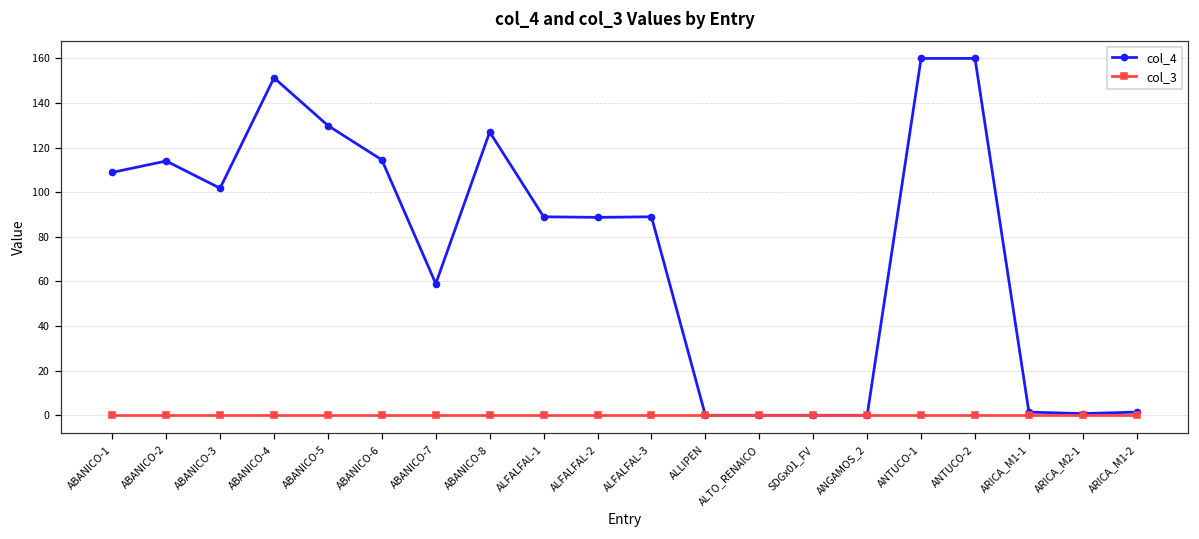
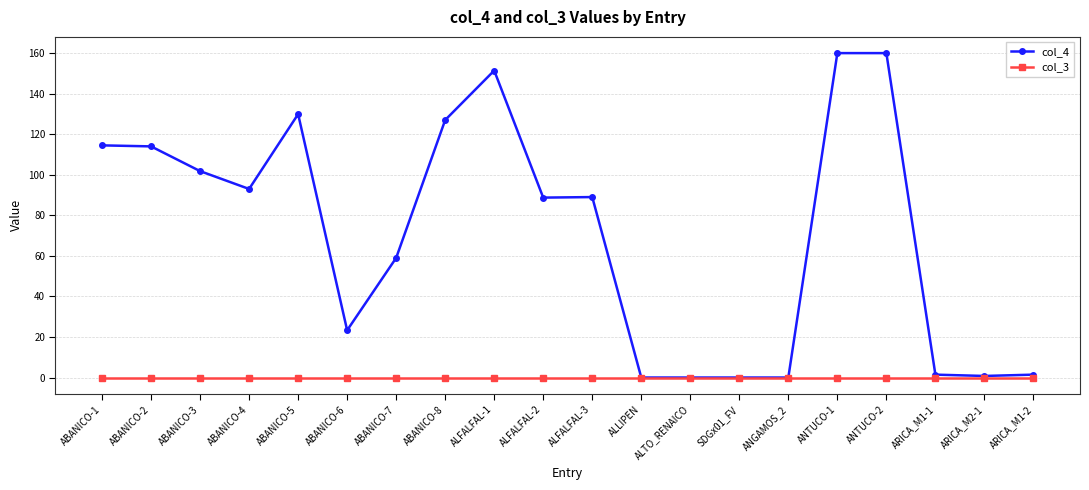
col_4, ABANICO-1: 109 -> 115
col_4, ABANICO-4: 151 -> 93
col_4, ABANICO-6: 115 -> 23
col_4, ALFALFAL-1: 89 -> 151
